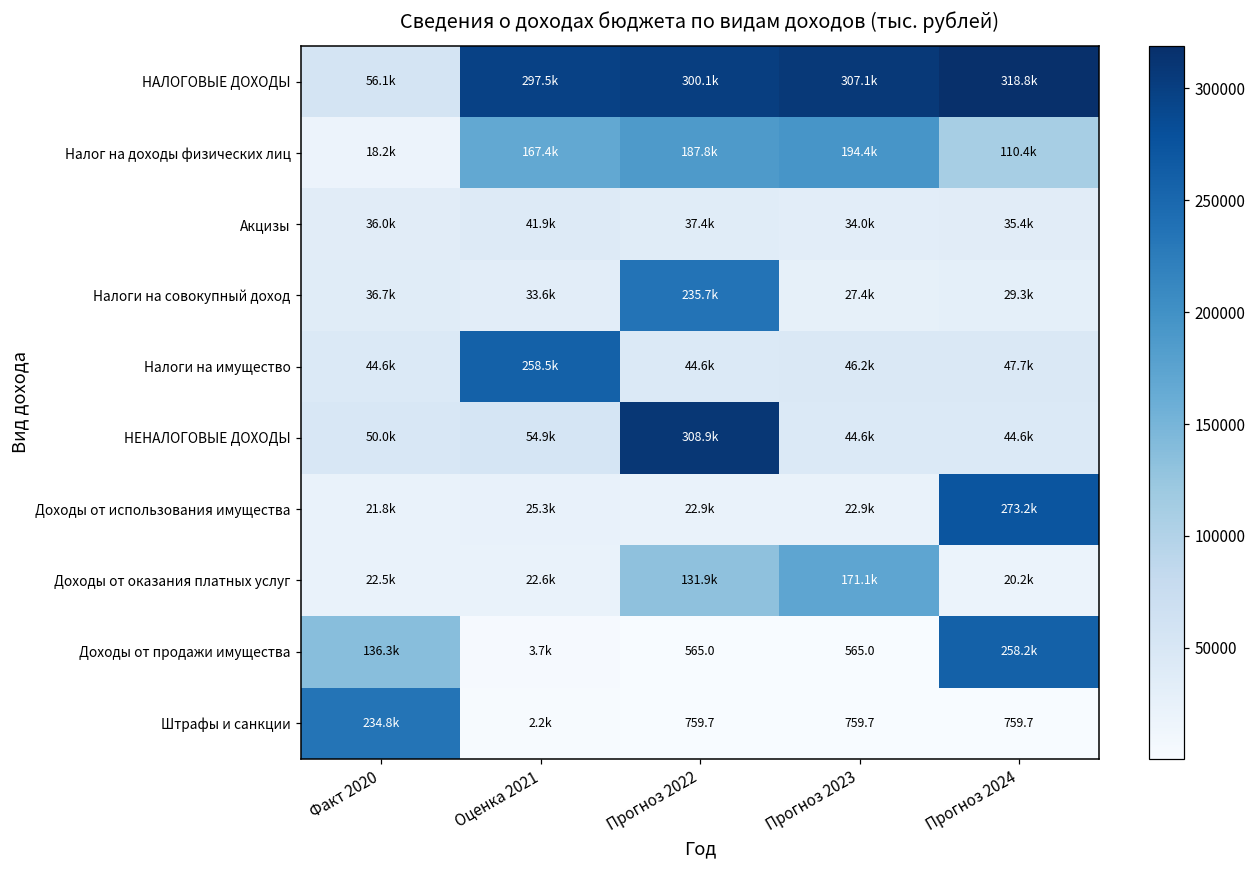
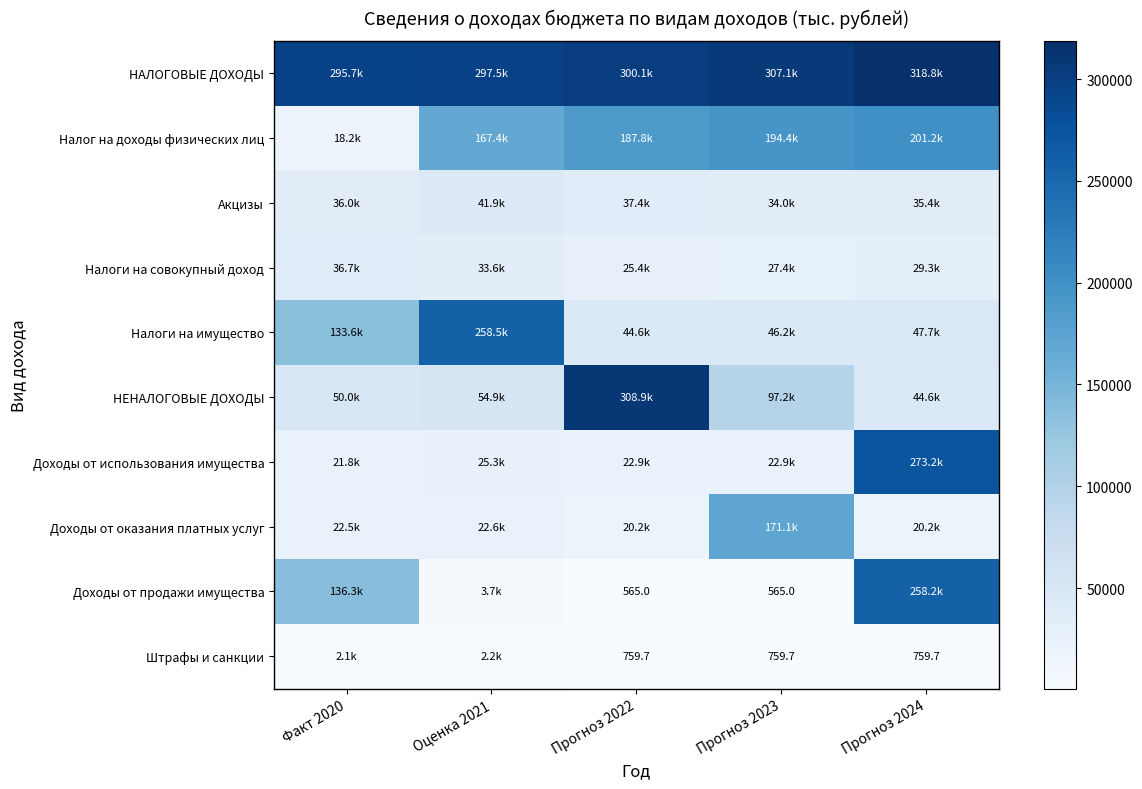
НАЛОГОВЫЕ ДОХОДЫ, Факт 2020: 56.1k -> 295.7k
Налог на доходы физических лиц, Прогноз 2024: 110.4k -> 201.2k
Налоги на совокупный доход, Прогноз 2022: 235.7k -> 25.4k
Налоги на имущество, Факт 2020: 44.6k -> 133.6k
НЕНАЛОГОВЫЕ ДОХОДЫ, Прогноз 2023: 44.6k -> 97.2k
Доходы от оказания платных услуг, Прогноз 2022: 131.9k -> 20.2k
Штрафы и санкции, Факт 2020: 234.8k -> 2.1k
